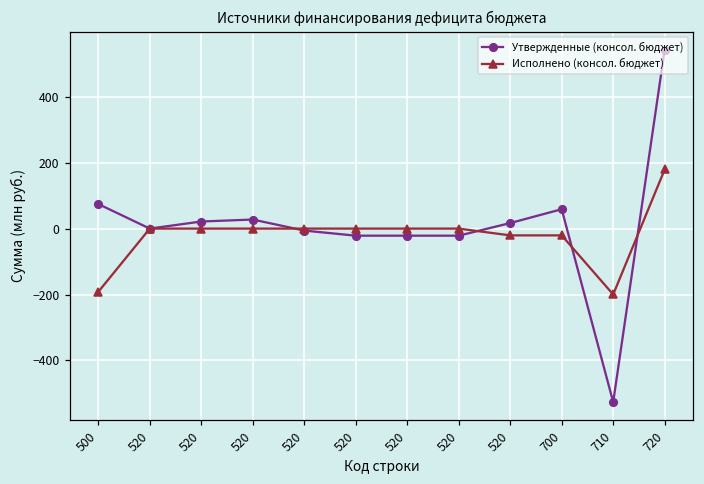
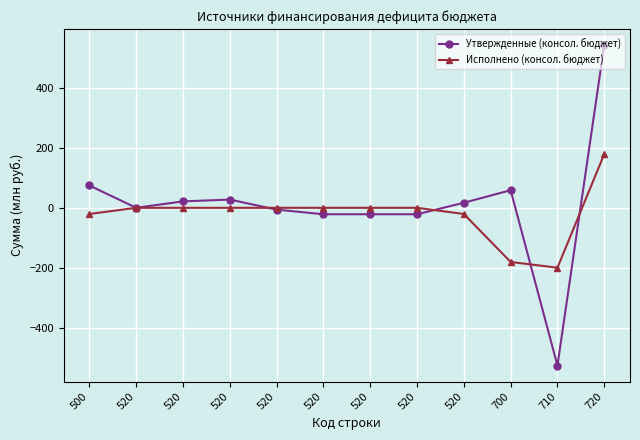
Исполнено (консол. бюджет), 500: -190 -> -20
Исполнено (консол. бюджет), 700: -20 -> -180
